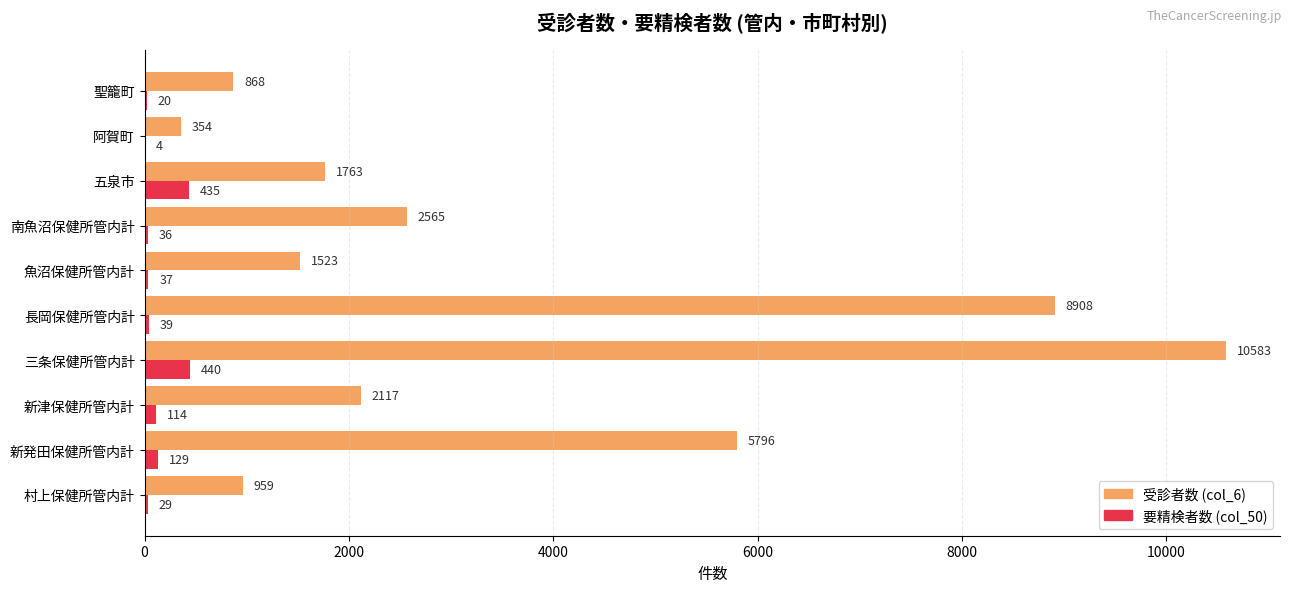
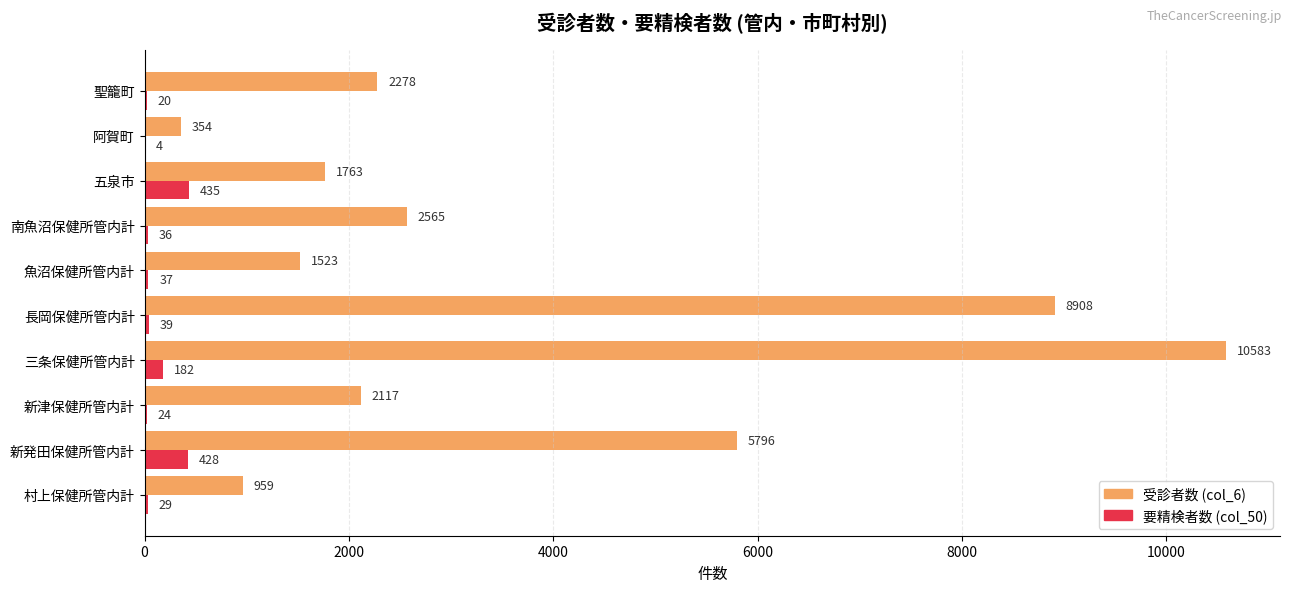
受診者数 (col_6), 聖籠町: 868 -> 2278
要精検者数 (col_50), 三条保健所管内計: 440 -> 182
要精検者数 (col_50), 新津保健所管内計: 114 -> 24
要精検者数 (col_50), 新発田保健所管内計: 129 -> 428
